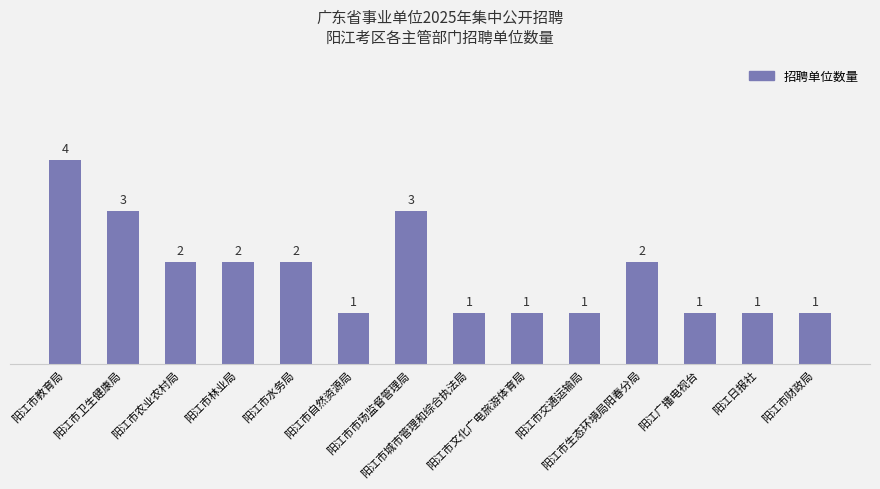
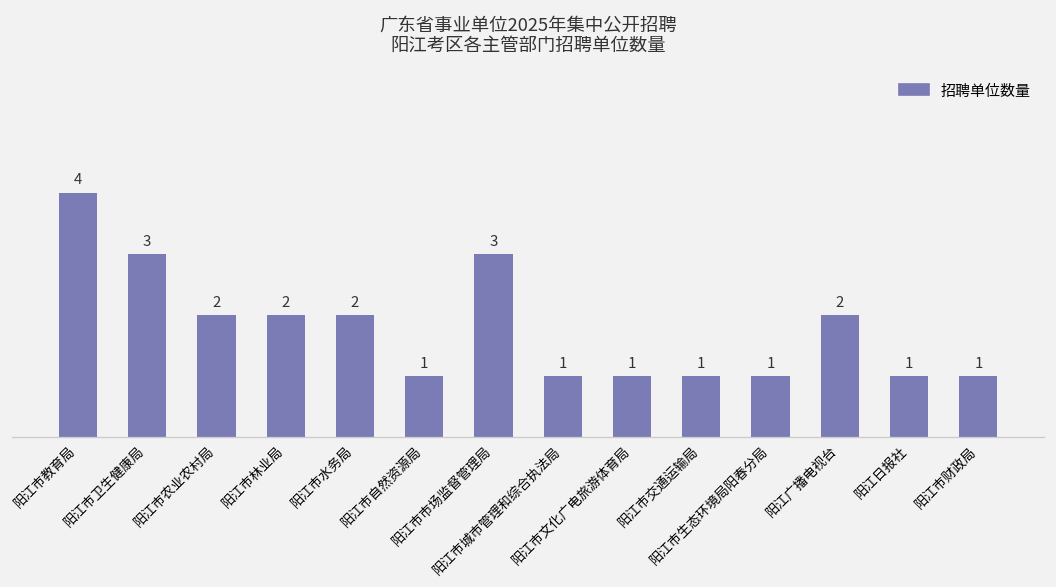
阳江市生态环境局阳春分局: 2 -> 1
阳江广播电视台: 1 -> 2
